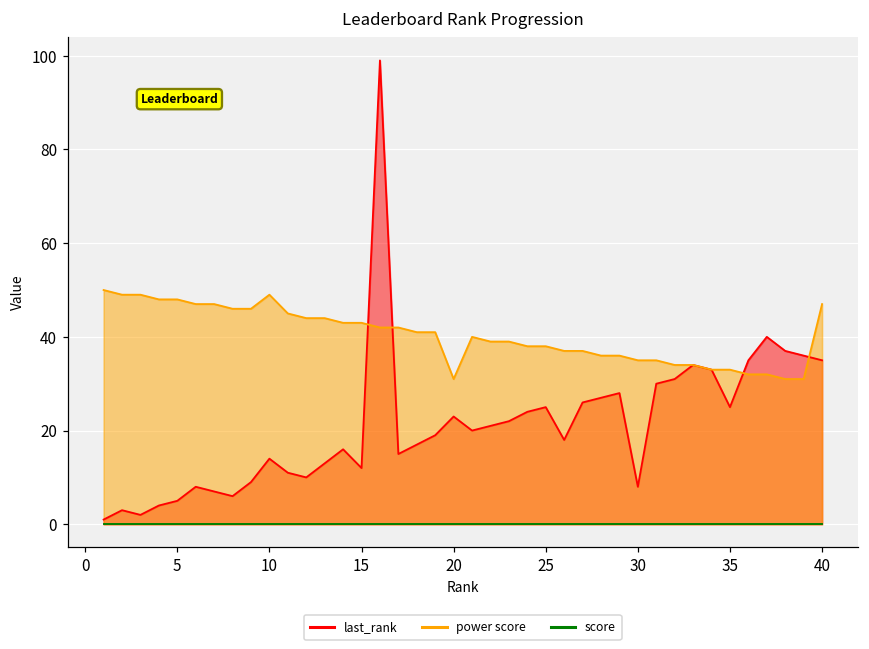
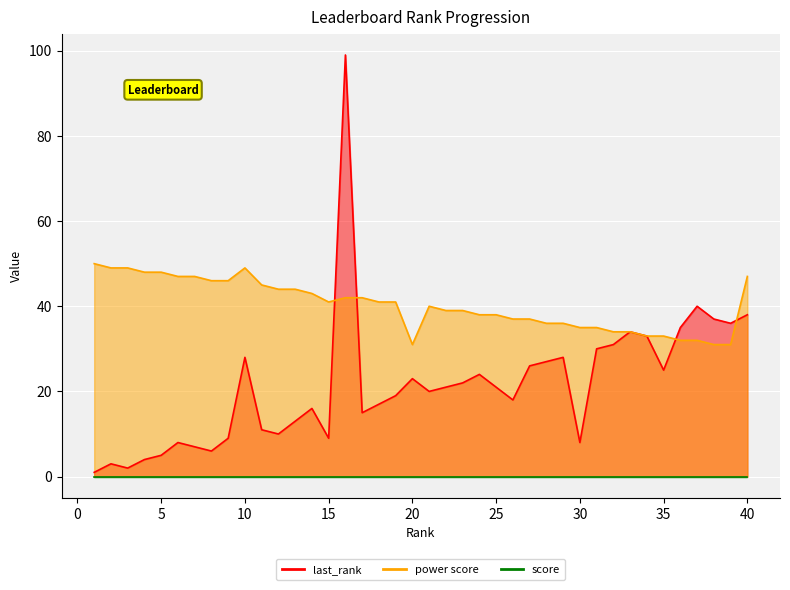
last_rank, 10: 14 -> 28
last_rank, 15: 12 -> 9
power score, 15: 43 -> 41
last_rank, 25: 25 -> 21
last_rank, 40: 35 -> 38
